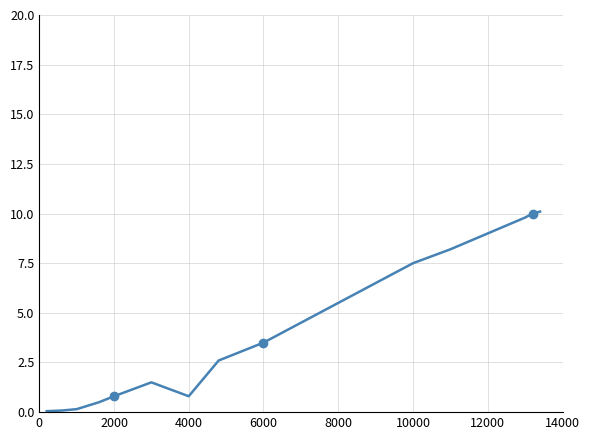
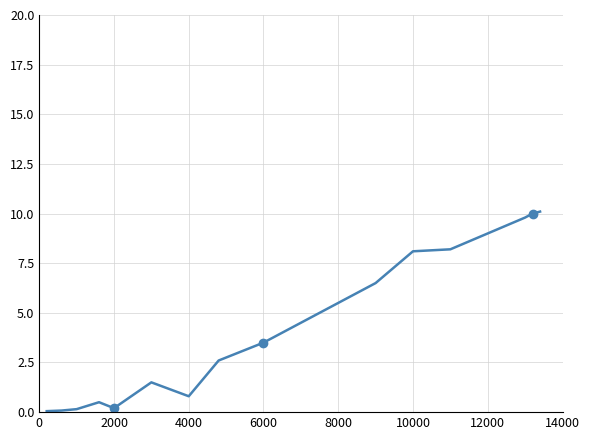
2000: 0.8 -> 0.2
10000: 7.5 -> 8.1
